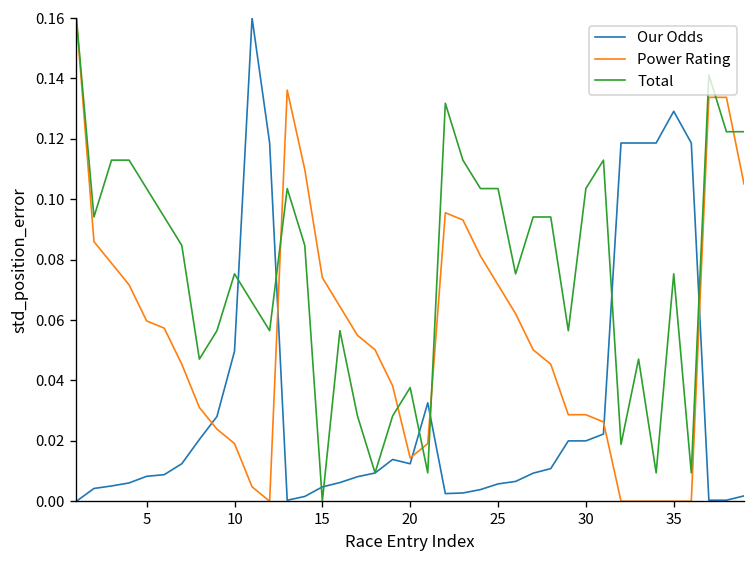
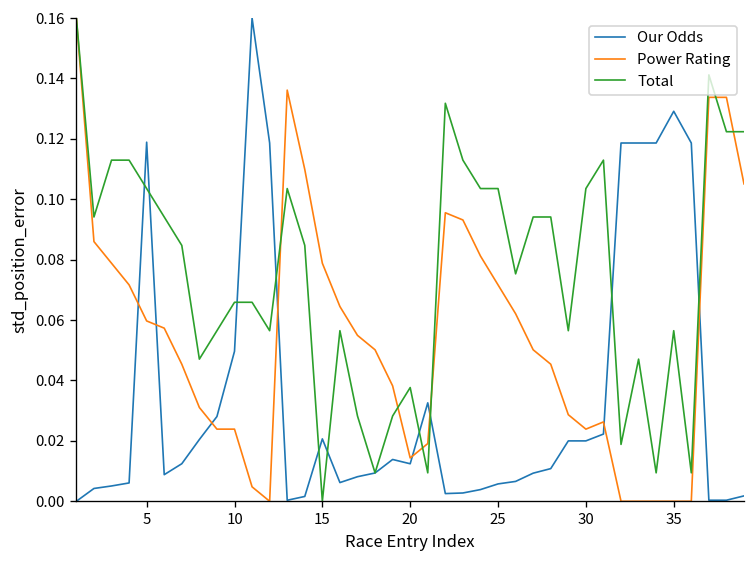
Our Odds, 5: 0.008 -> 0.119
Power Rating, 10: 0.019 -> 0.024
Total, 10: 0.075 -> 0.066
Our Odds, 15: 0.005 -> 0.021
Power Rating, 15: 0.074 -> 0.079
Power Rating, 30: 0.029 -> 0.024
Total, 35: 0.075 -> 0.056
